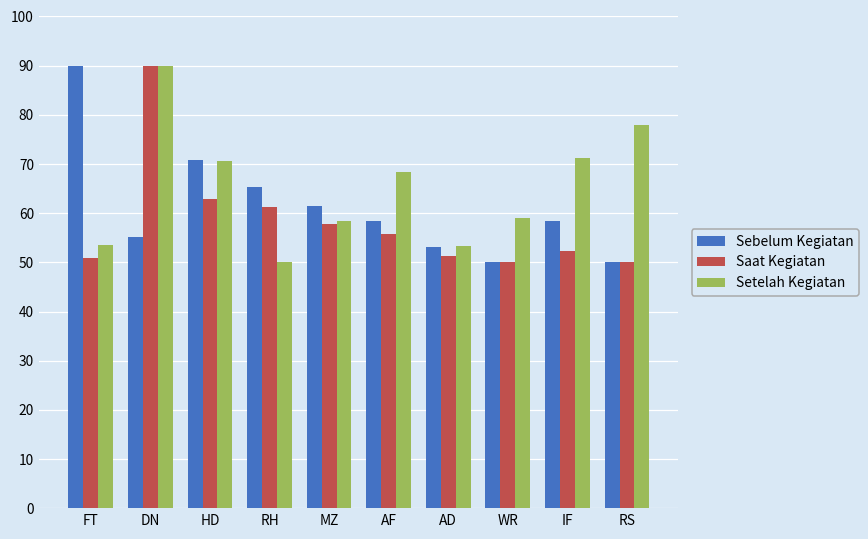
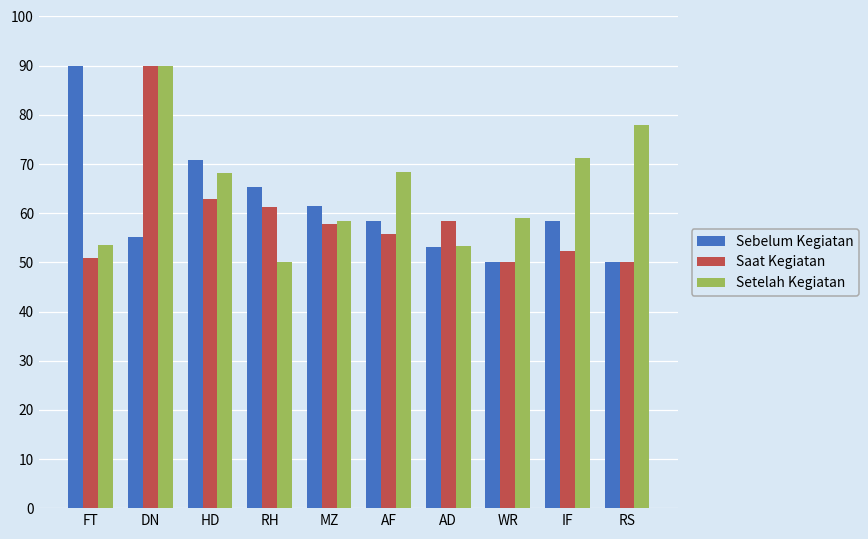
Setelah Kegiatan, HD: 71 -> 68
Saat Kegiatan, AD: 51 -> 58
